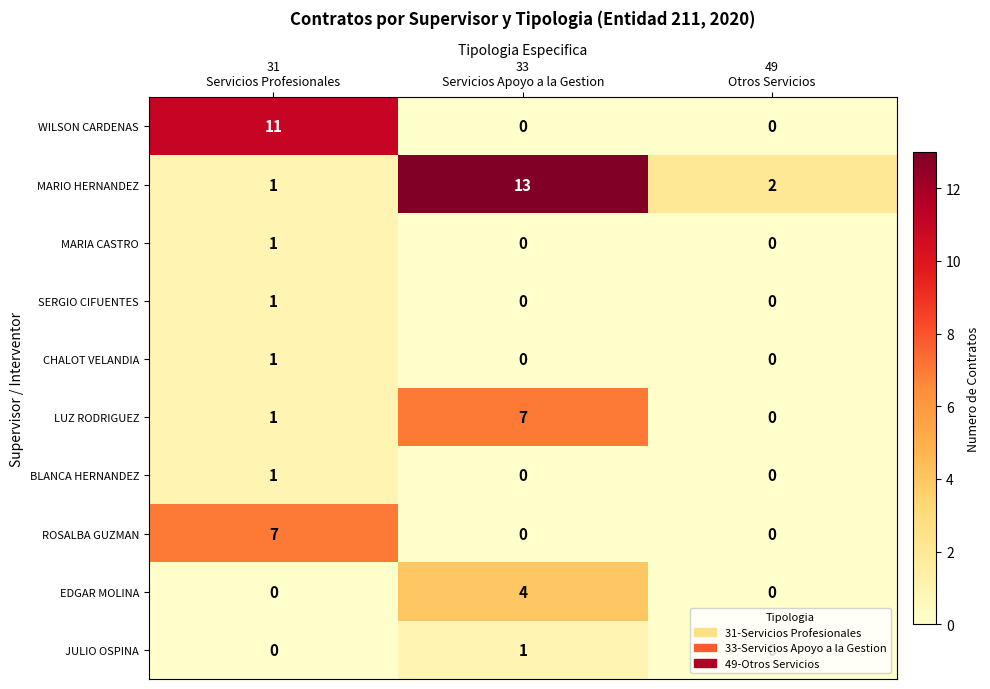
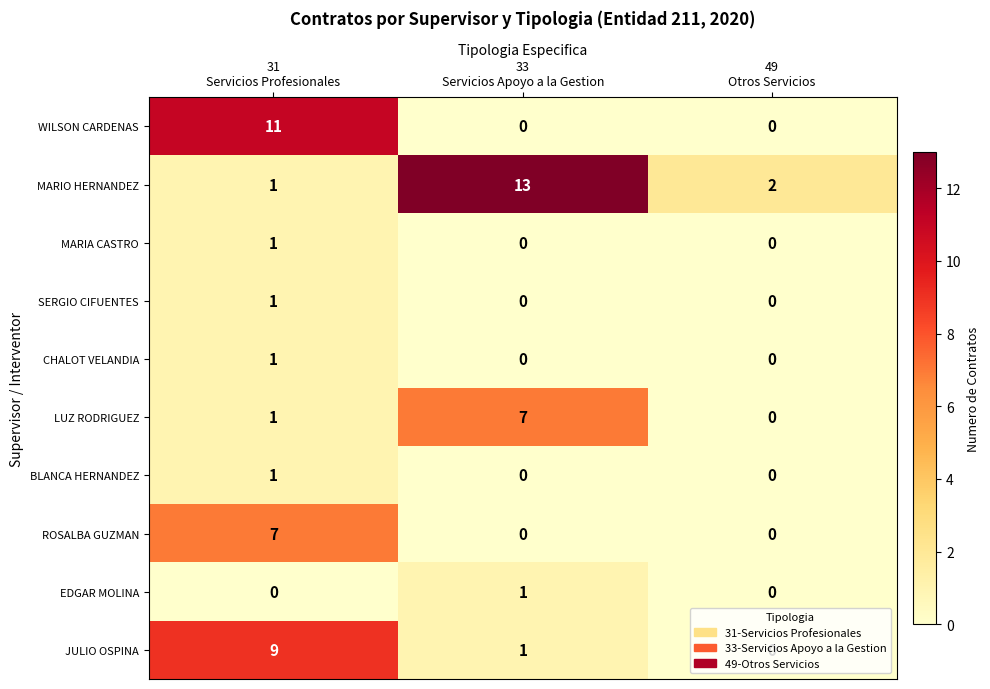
EDGAR MOLINA, 33 Servicios Apoyo a la Gestion: 4 -> 1
JULIO OSPINA, 31 Servicios Profesionales: 0 -> 9
